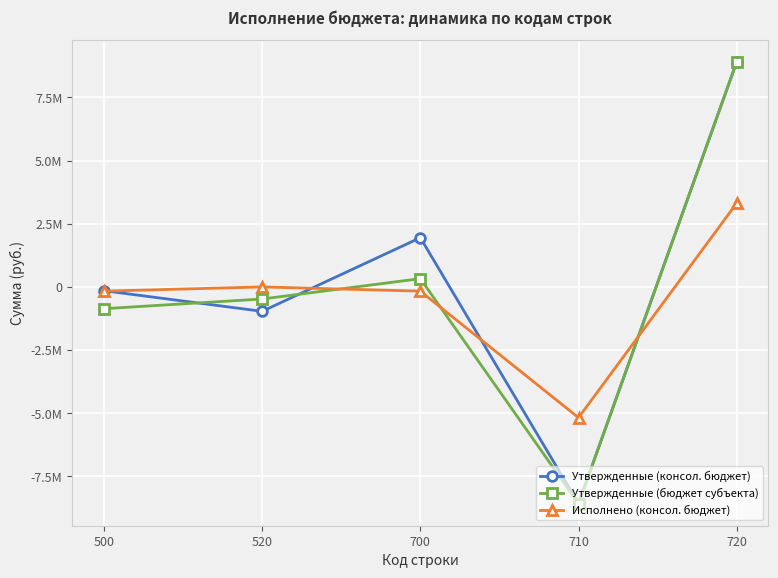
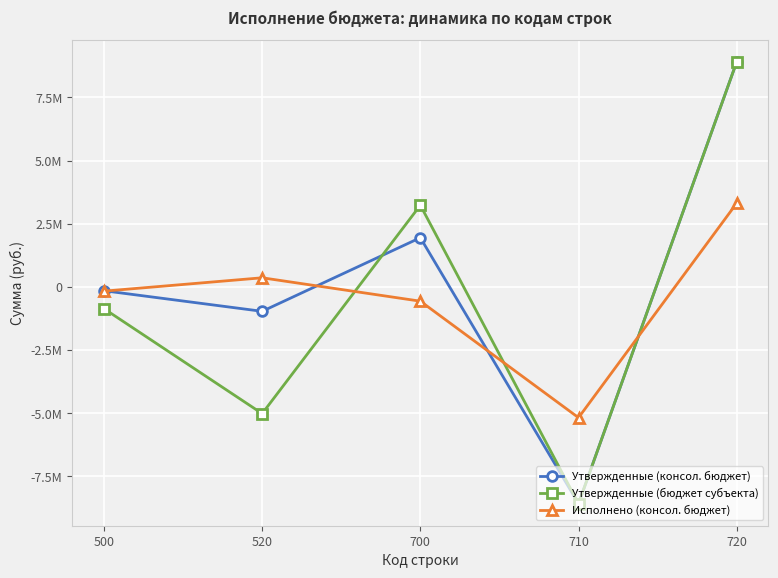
Утвержденные (бюджет субъекта), 520: -500000 -> -5000000
Исполнено (консол. бюджет), 520: 0 -> 400000
Утвержденные (бюджет субъекта), 700: 300000 -> 3200000
Исполнено (консол. бюджет), 700: -200000 -> -600000
